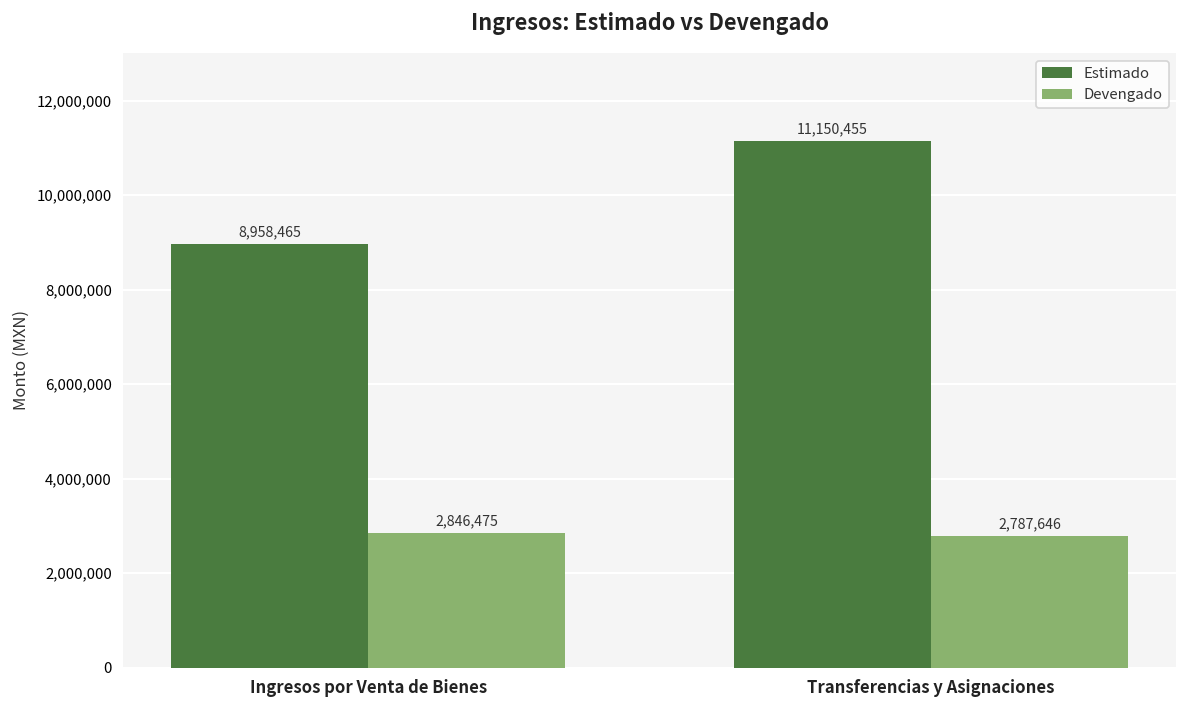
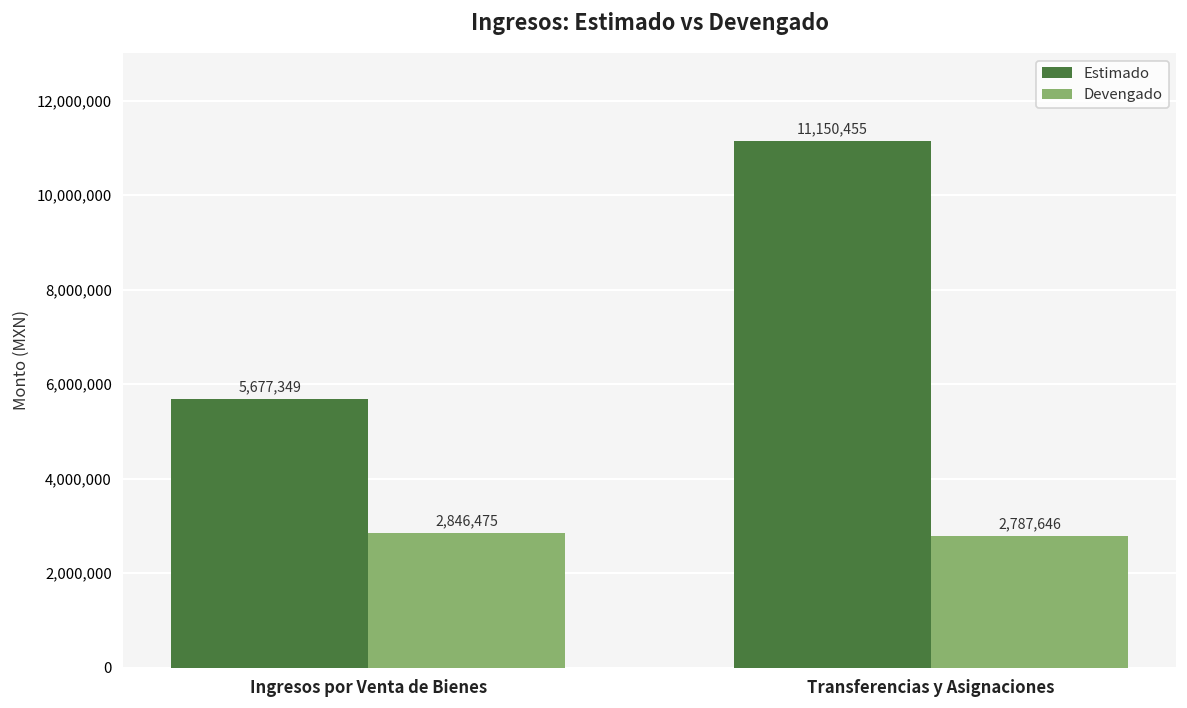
Estimado, Ingresos por Venta de Bienes: 8,958,465 -> 5,677,349
